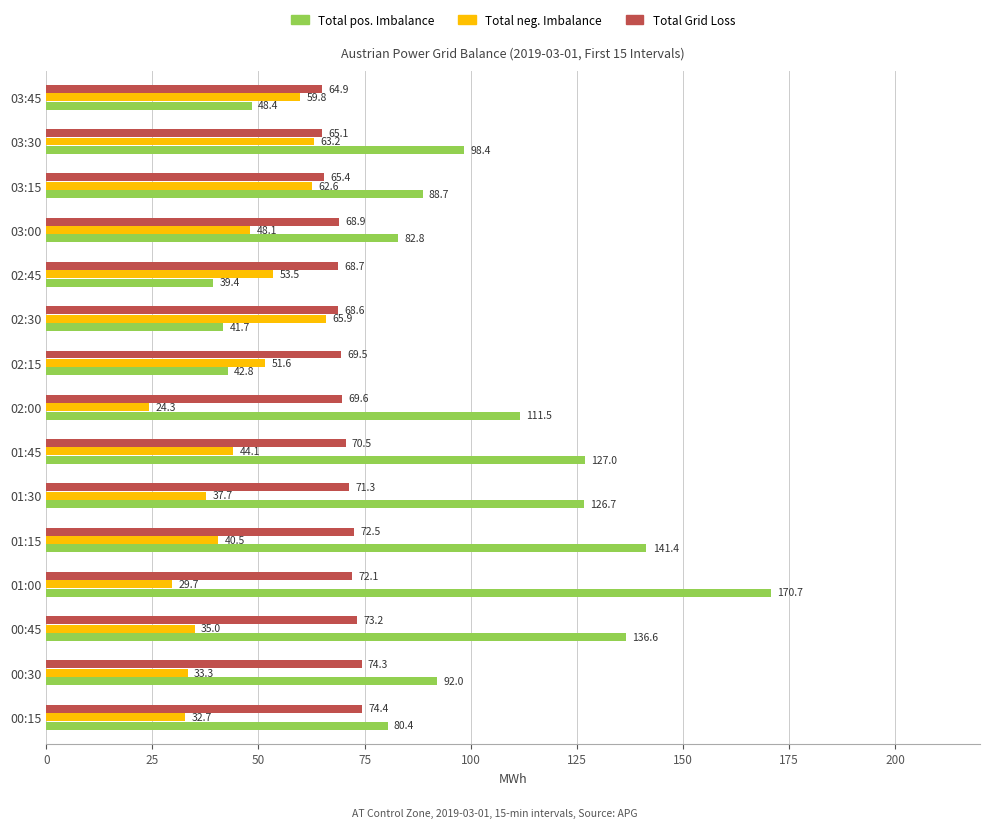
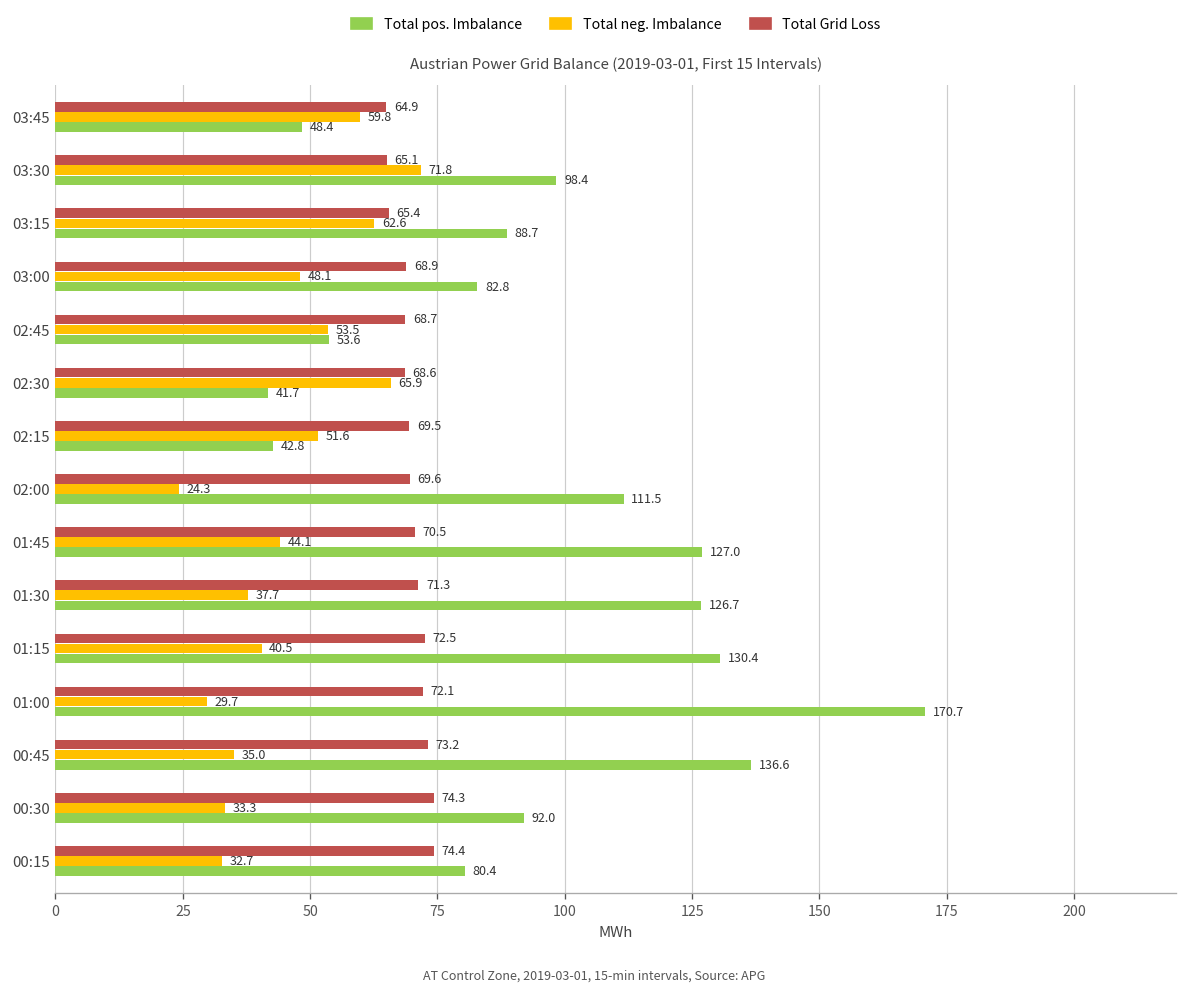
Total neg. Imbalance, 03:30: 63.2 -> 71.8
Total pos. Imbalance, 02:45: 39.4 -> 53.6
Total pos. Imbalance, 01:15: 141.4 -> 130.4
